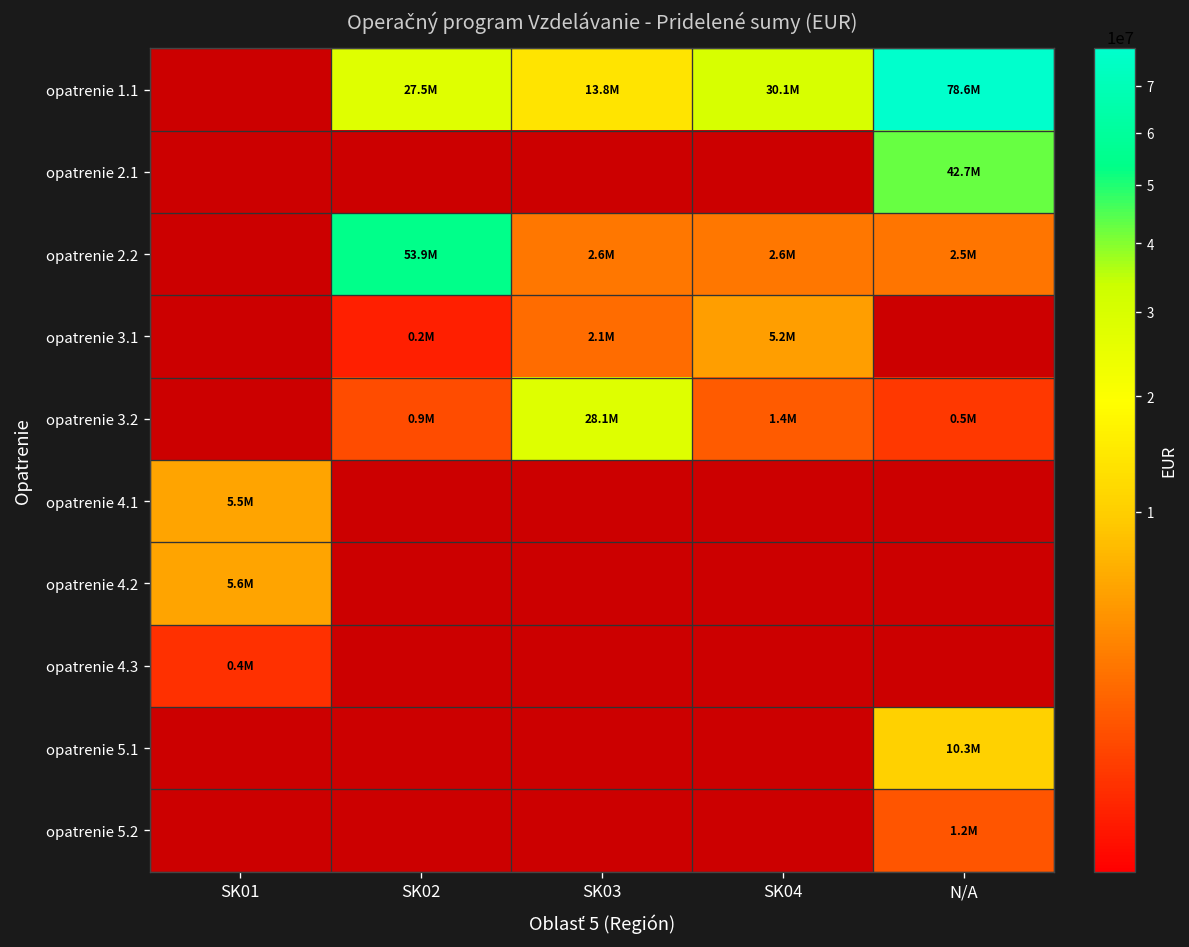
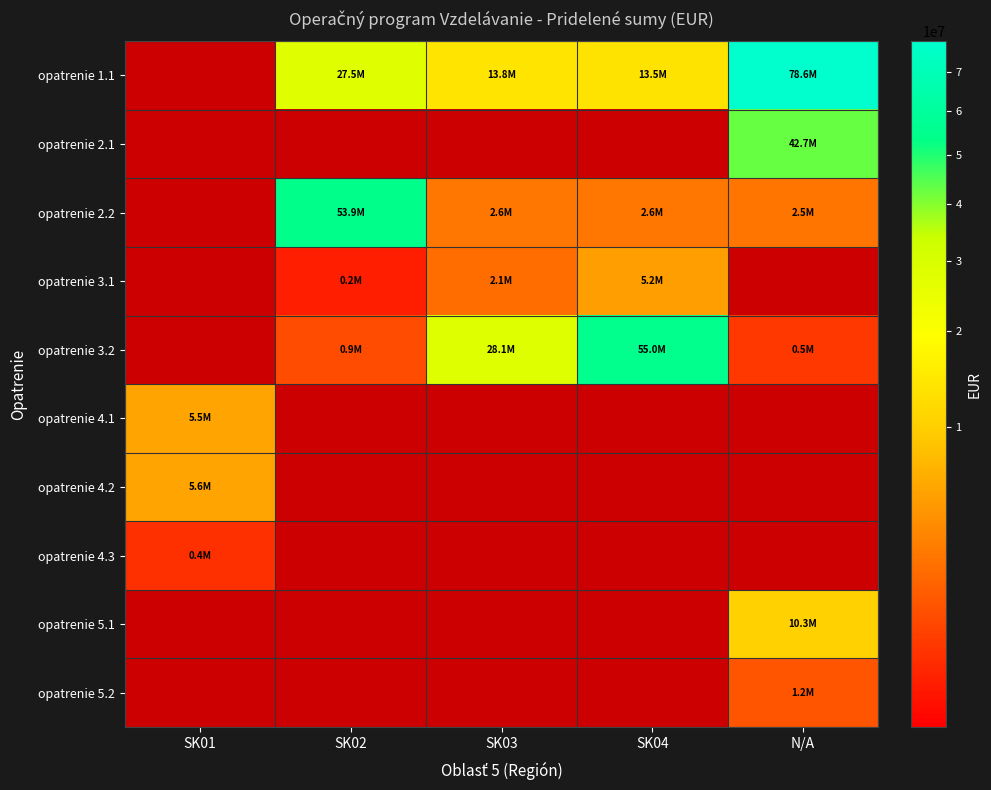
opatrenie 1.1, SK04: 30.1M -> 13.5M
opatrenie 3.2, SK04: 1.4M -> 55.0M
